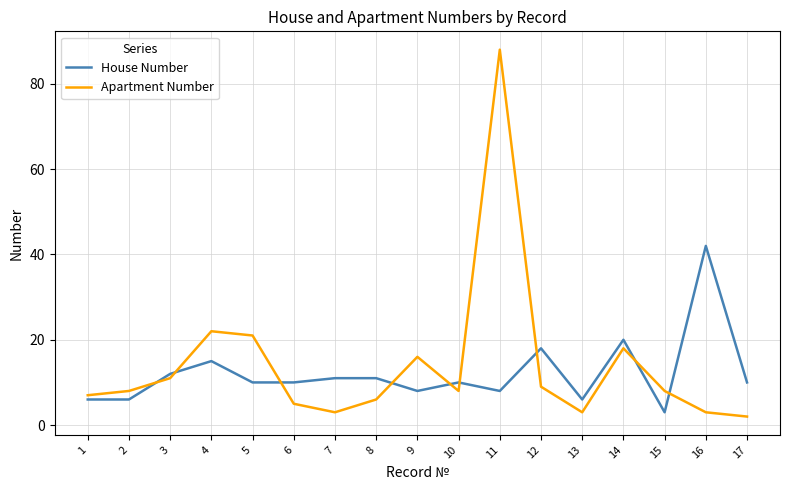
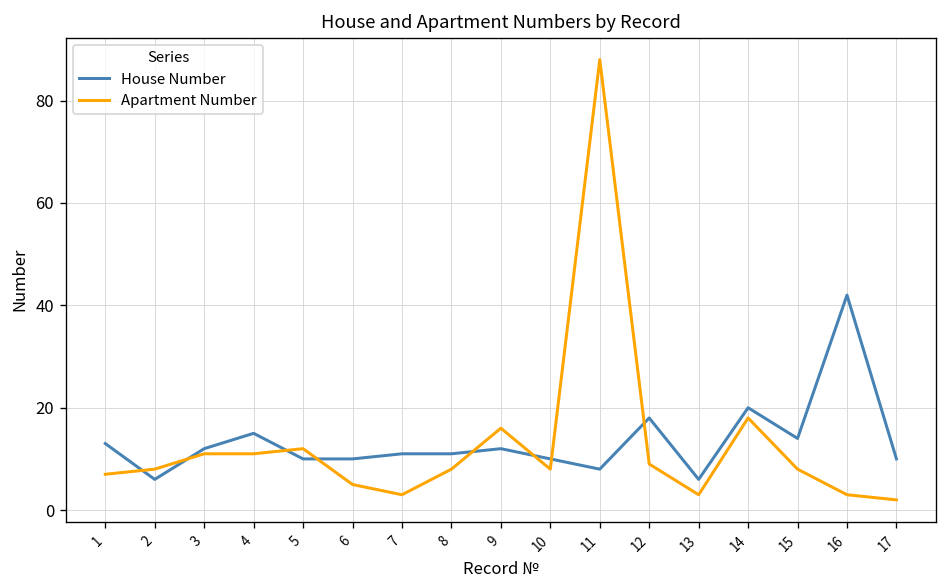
House Number, 1: 6 -> 13
Apartment Number, 4: 22 -> 11
Apartment Number, 5: 21 -> 12
Apartment Number, 8: 6 -> 8
House Number, 9: 8 -> 12
House Number, 15: 3 -> 14
